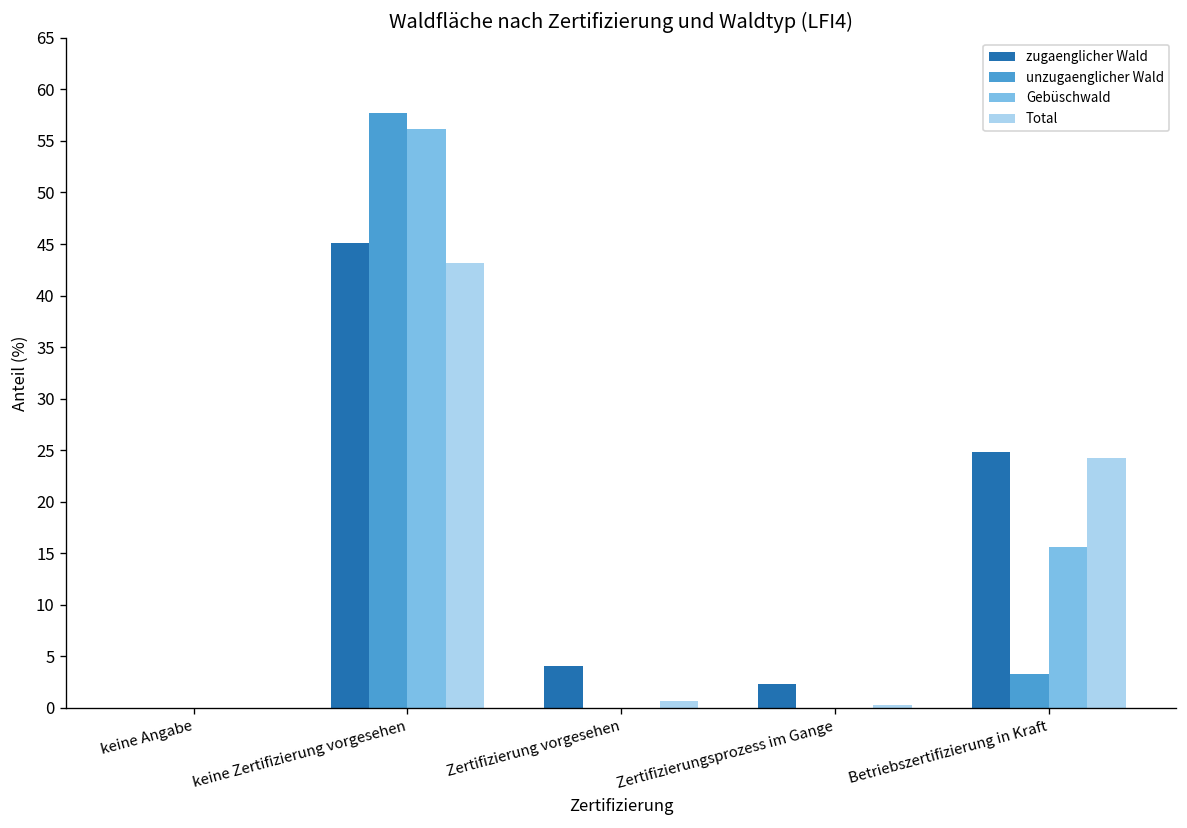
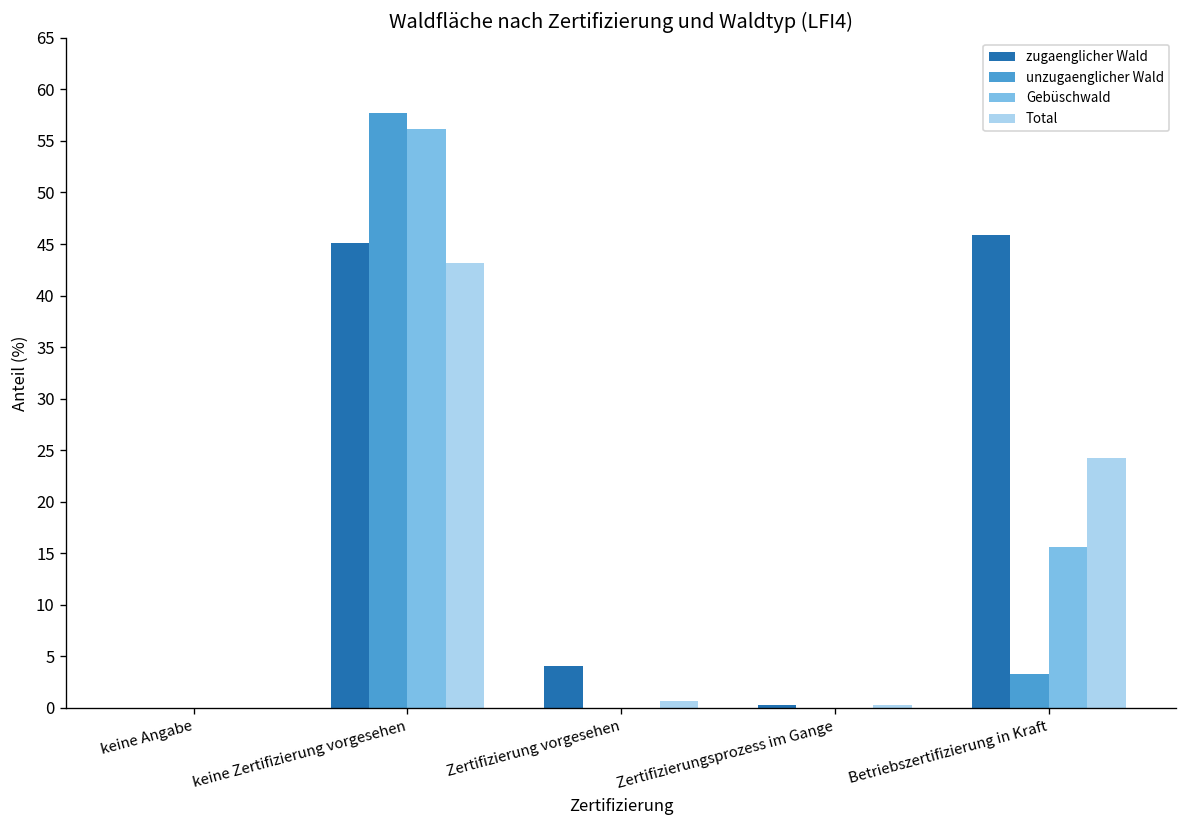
zugaenglicher Wald, Zertifizierungsprozess im Gange: 2 -> 0
zugaenglicher Wald, Betriebszertifizierung in Kraft: 25 -> 46
